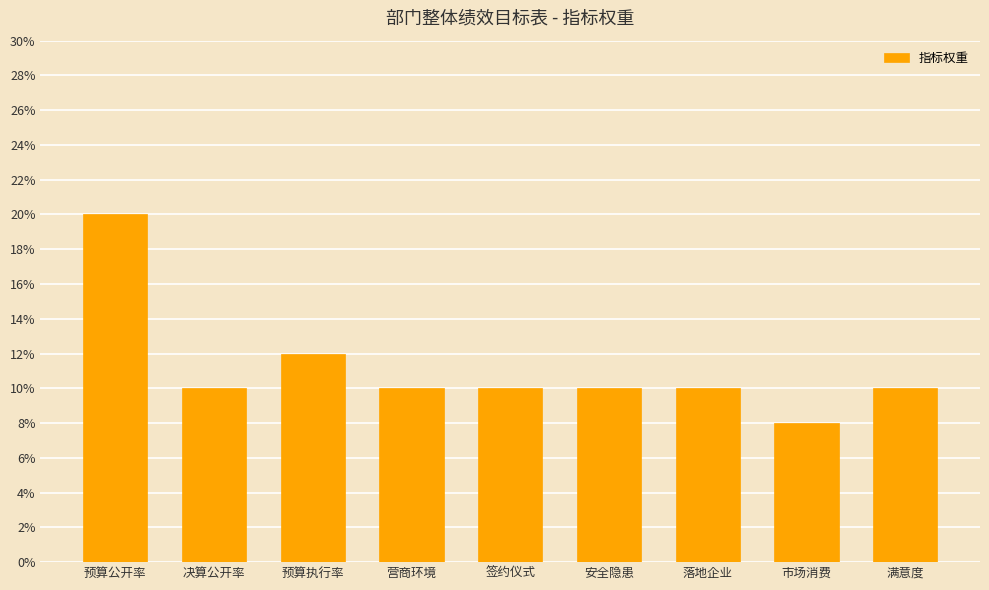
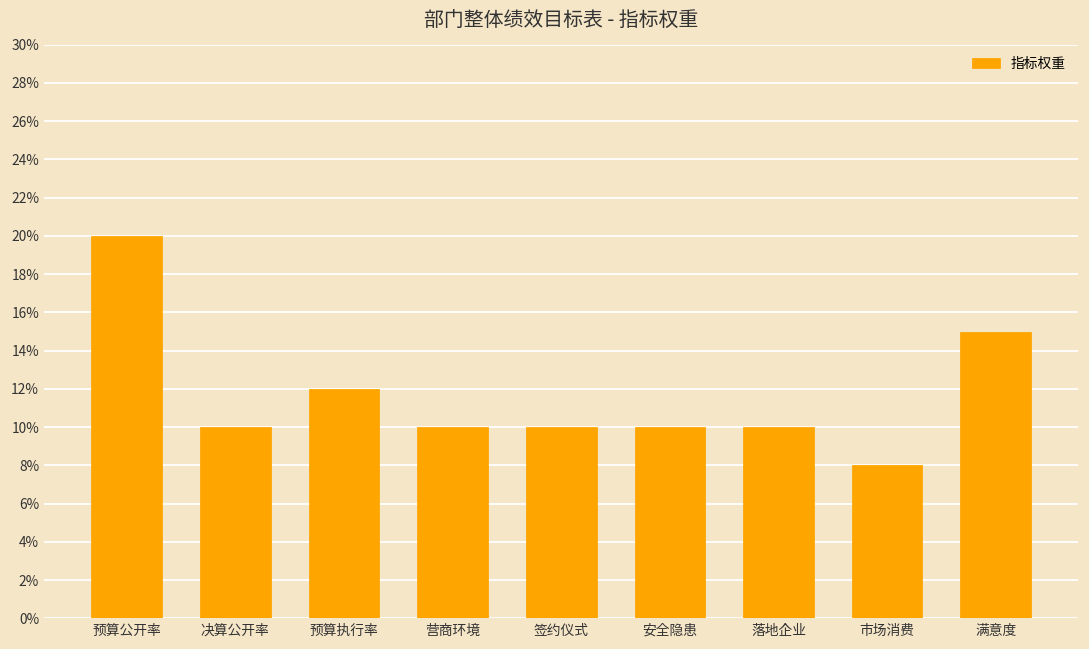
满意度: 10% -> 15%
